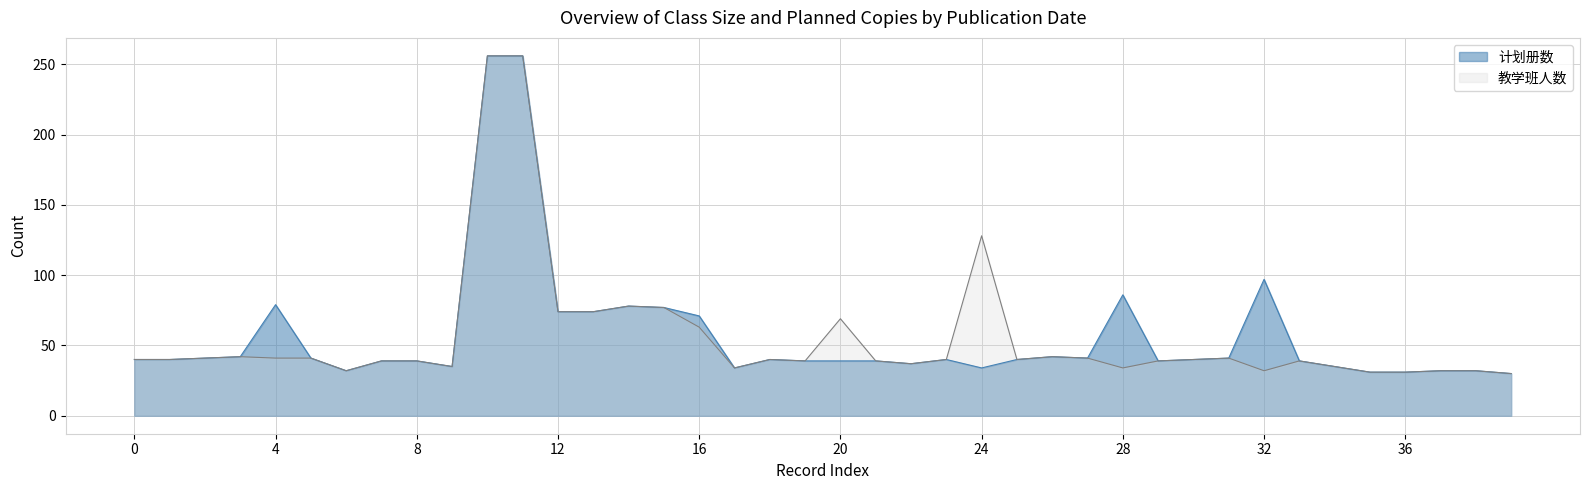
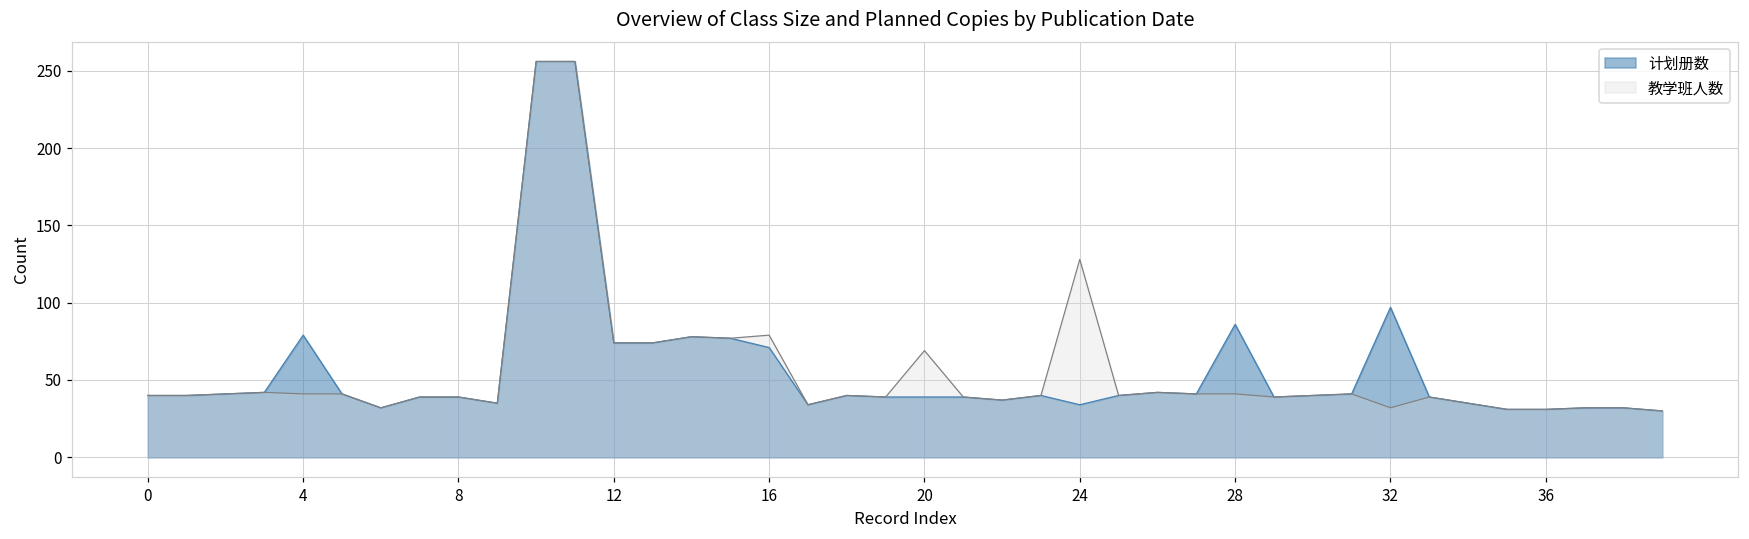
教学班人数, 16: 63 -> 79
教学班人数, 28: 34 -> 41
